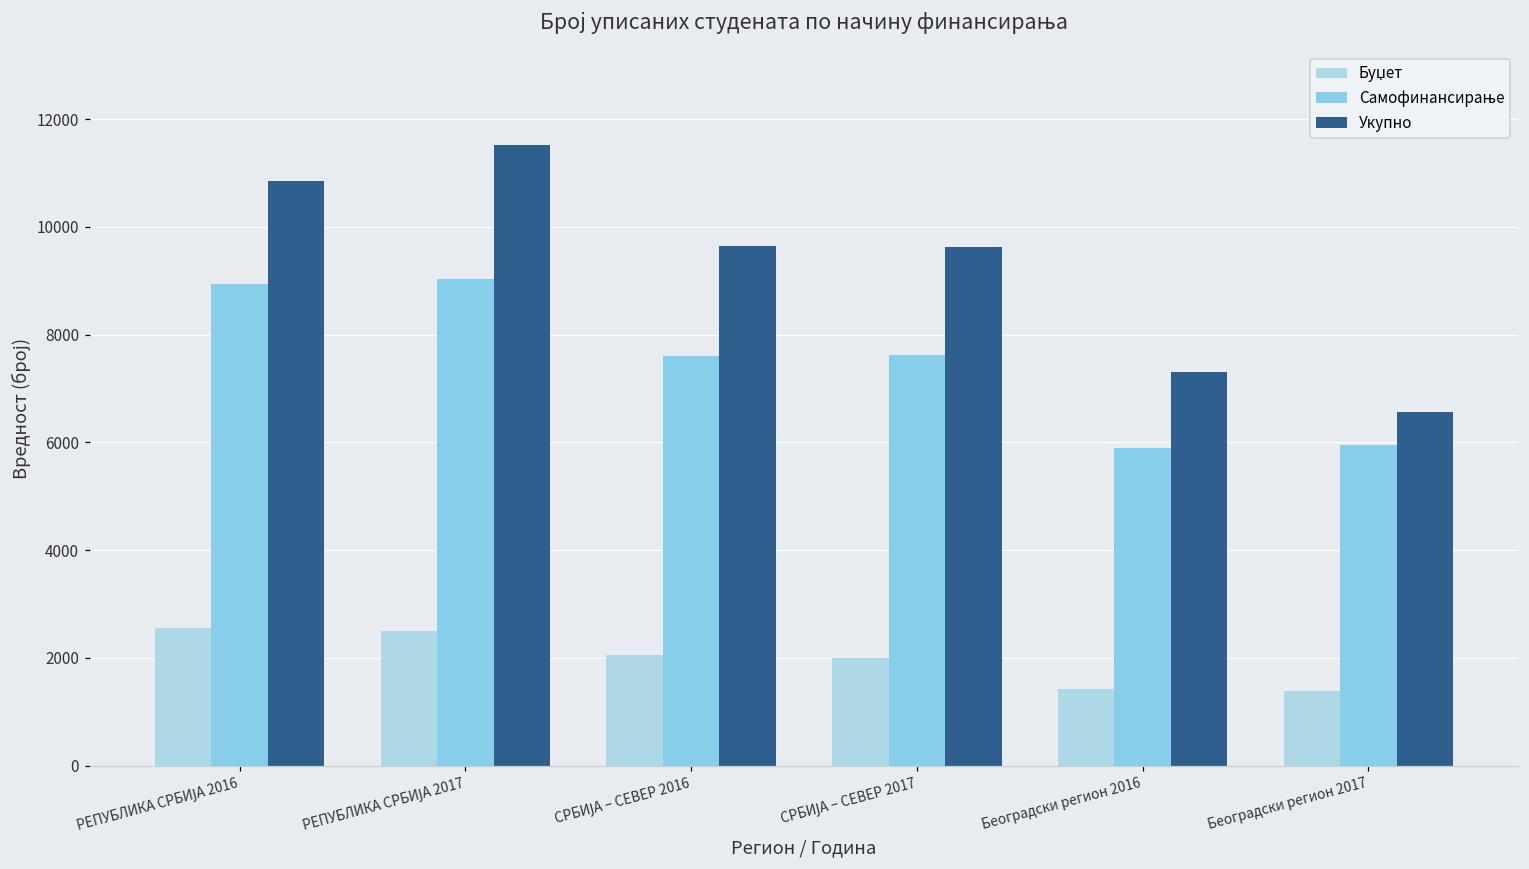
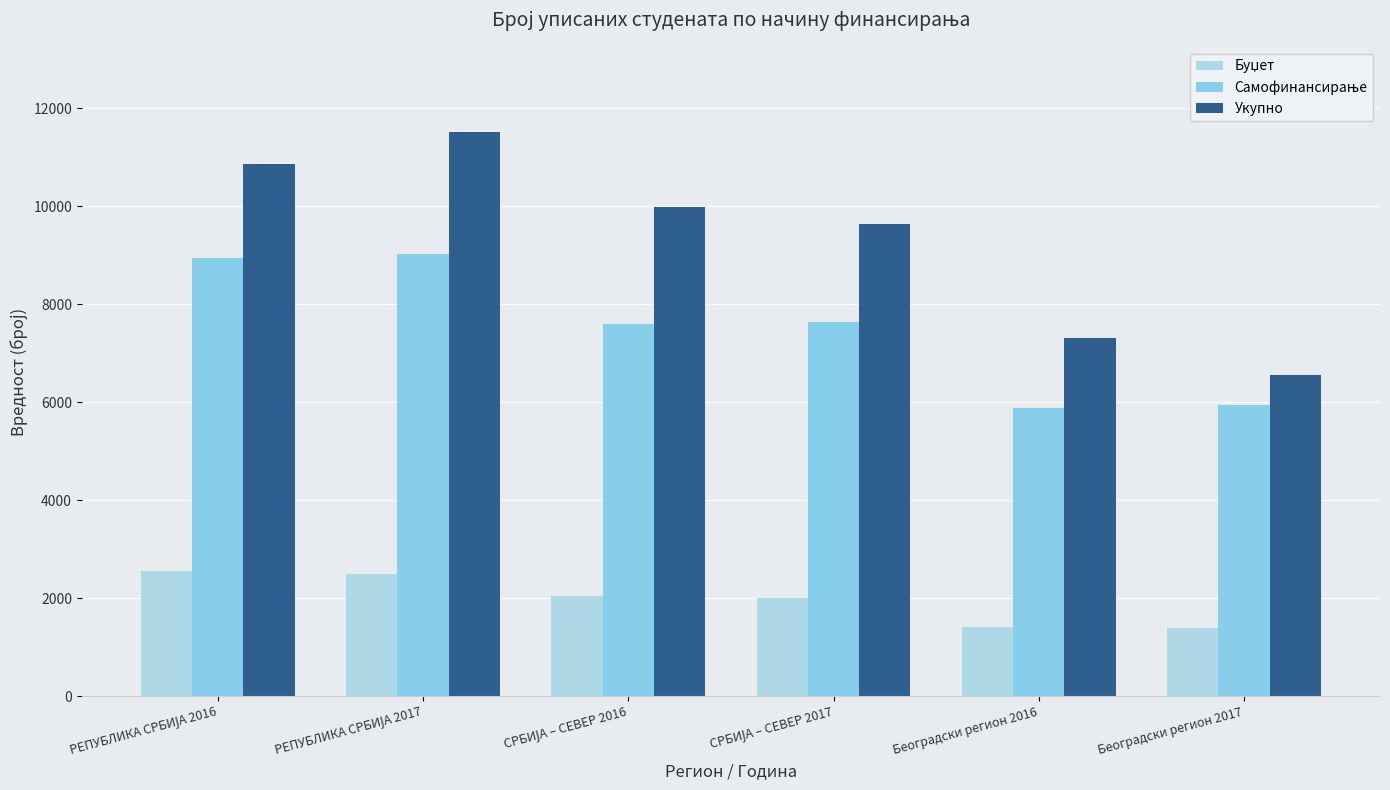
Укупно, СРБИЈА – СЕВЕР 2016: 9600 -> 10000
